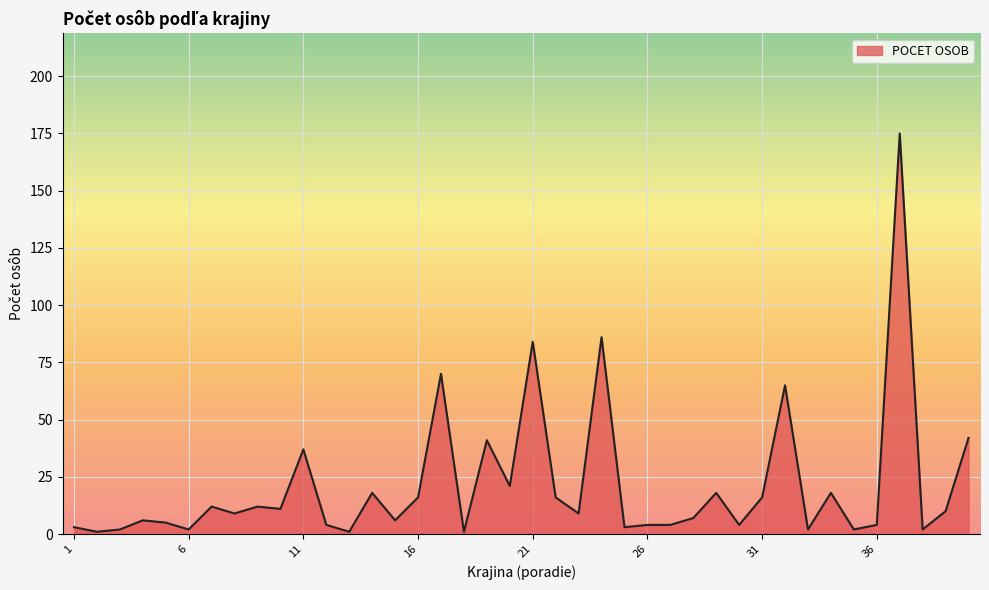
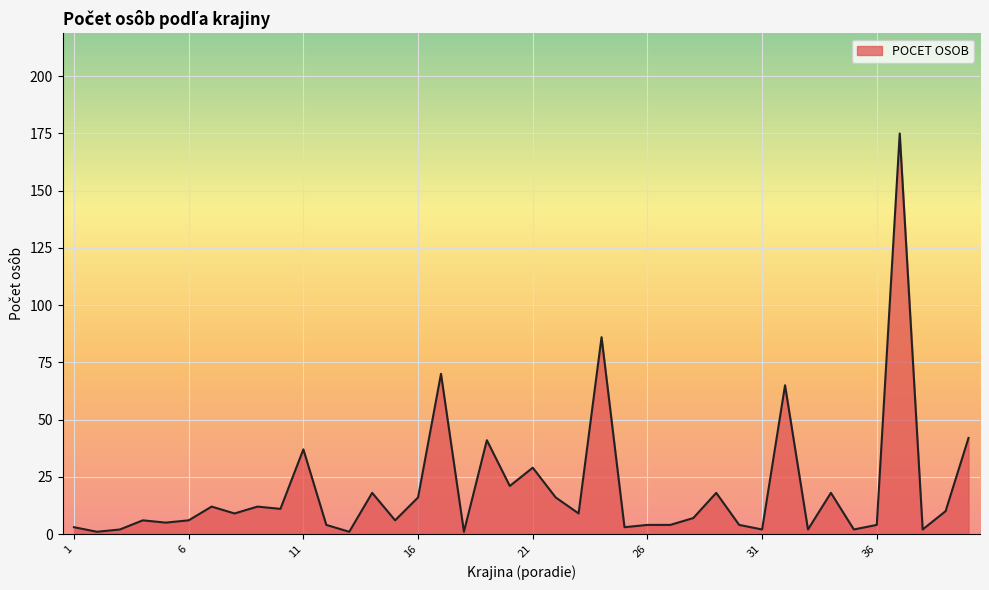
6: 2 -> 6
21: 84 -> 29
31: 16 -> 2
